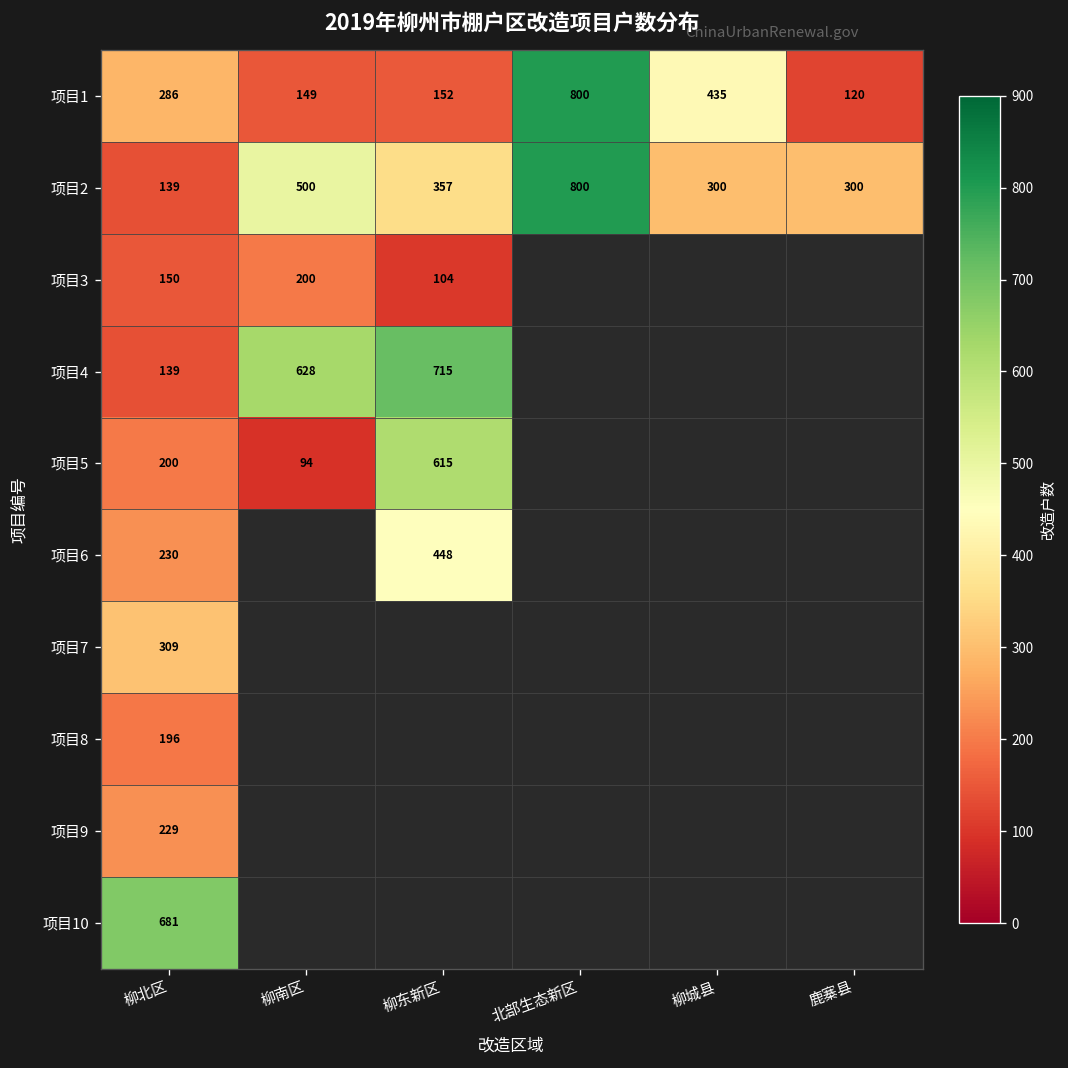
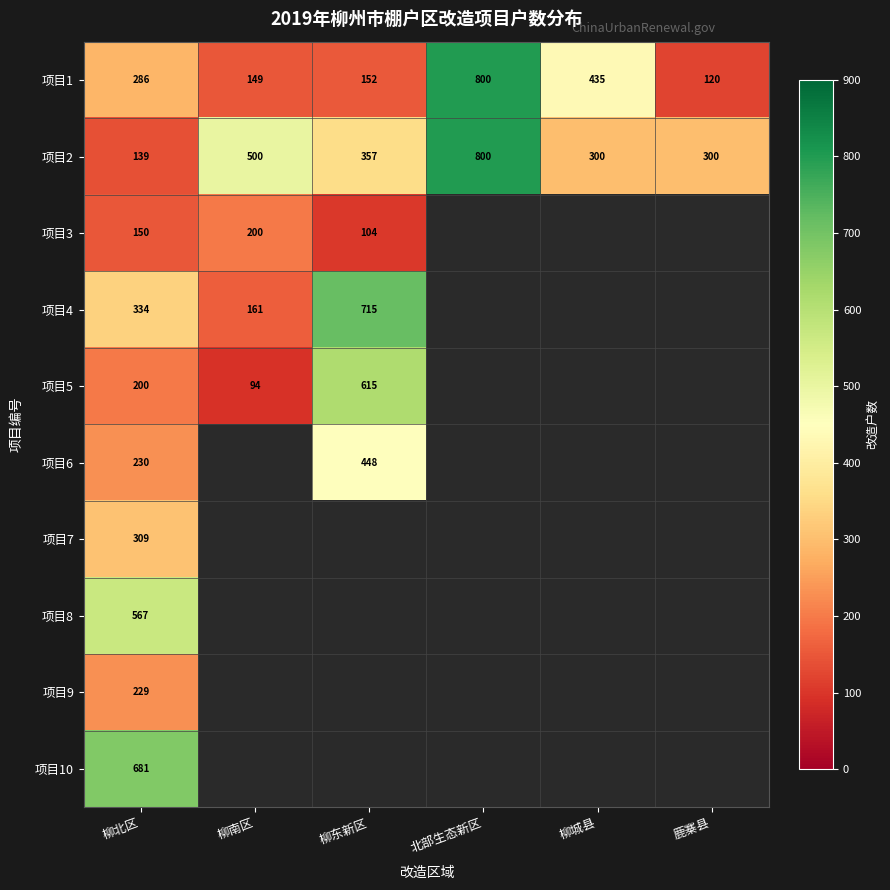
项目4, 柳北区: 139 -> 334
项目4, 柳南区: 628 -> 161
项目8, 柳北区: 196 -> 567
